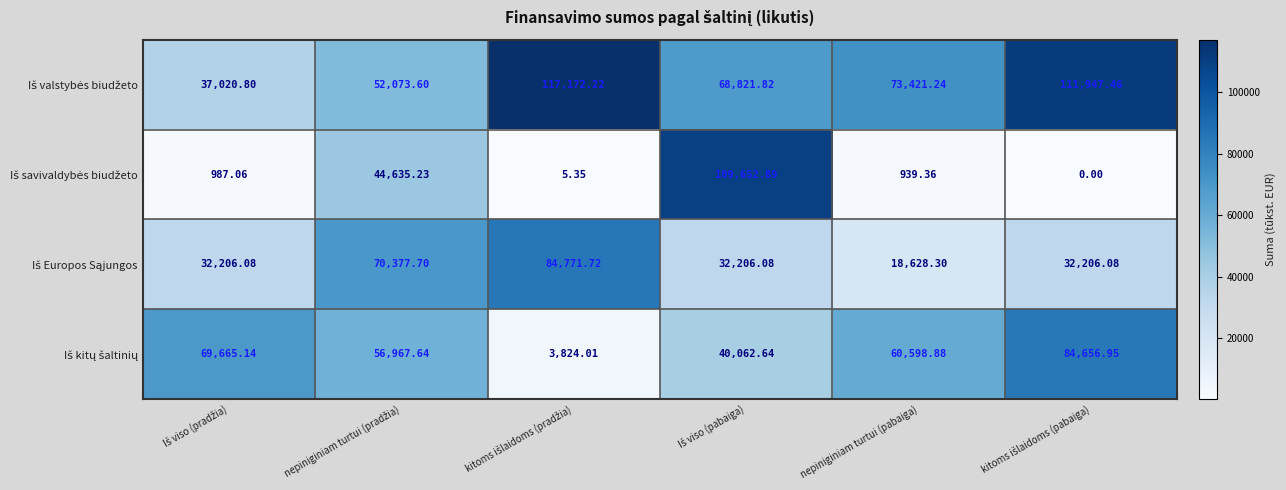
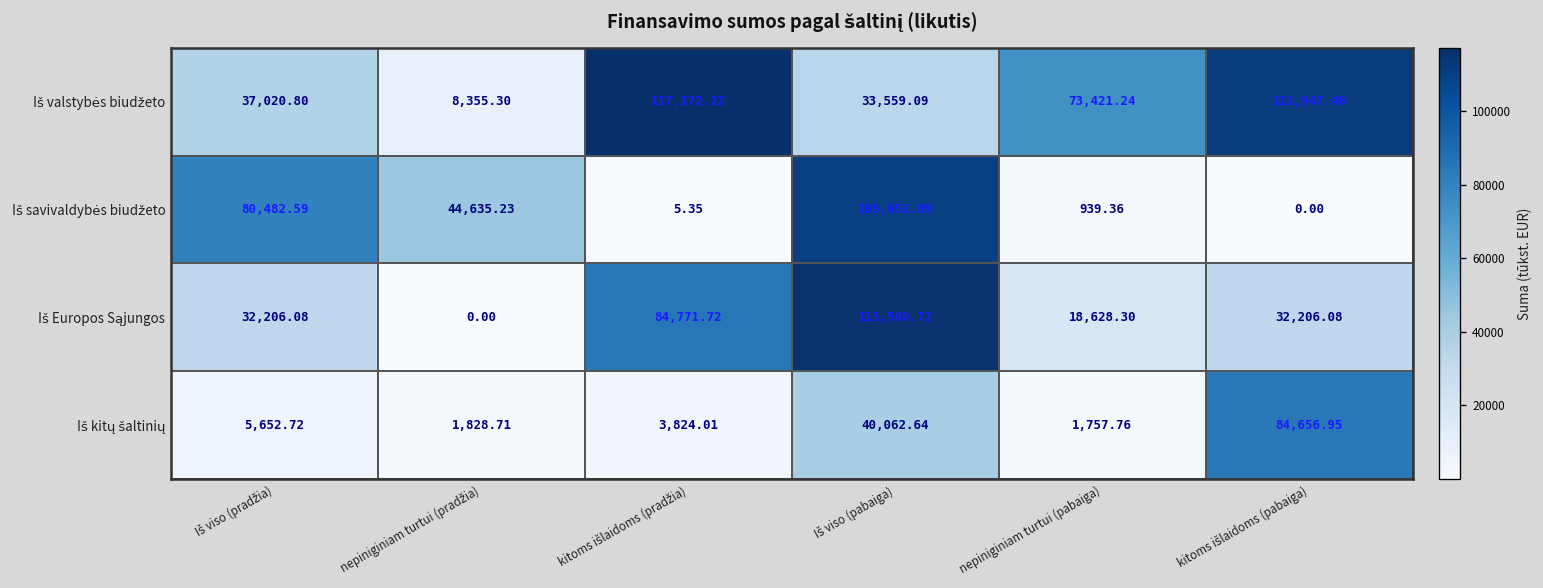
Iš valstybės biudžeto, nepiniginiam turtui (pradžia): 52,073.60 -> 8,355.30
Iš valstybės biudžeto, Iš viso (pabaiga): 68,821.82 -> 33,559.09
Iš savivaldybės biudžeto, Iš viso (pradžia): 987.06 -> 80,482.59
Iš Europos Sąjungos, nepiniginiam turtui (pradžia): 70,377.70 -> 0.00
Iš Europos Sąjungos, Iš viso (pabaiga): 32,206.08 -> 115,560.72
Iš kitų šaltinių, Iš viso (pradžia): 69,665.14 -> 5,652.72
Iš kitų šaltinių, nepiniginiam turtui (pradžia): 56,967.64 -> 1,828.71
Iš kitų šaltinių, nepiniginiam turtui (pabaiga): 60,598.88 -> 1,757.76
